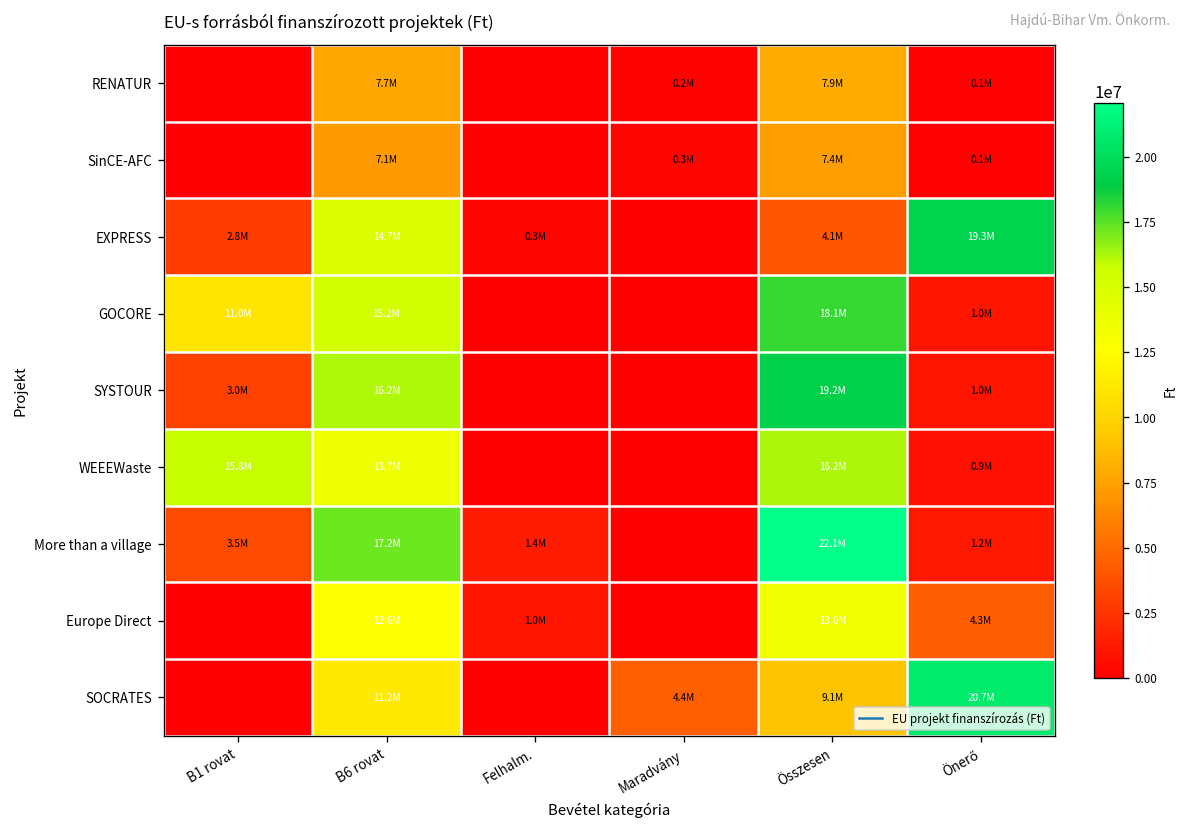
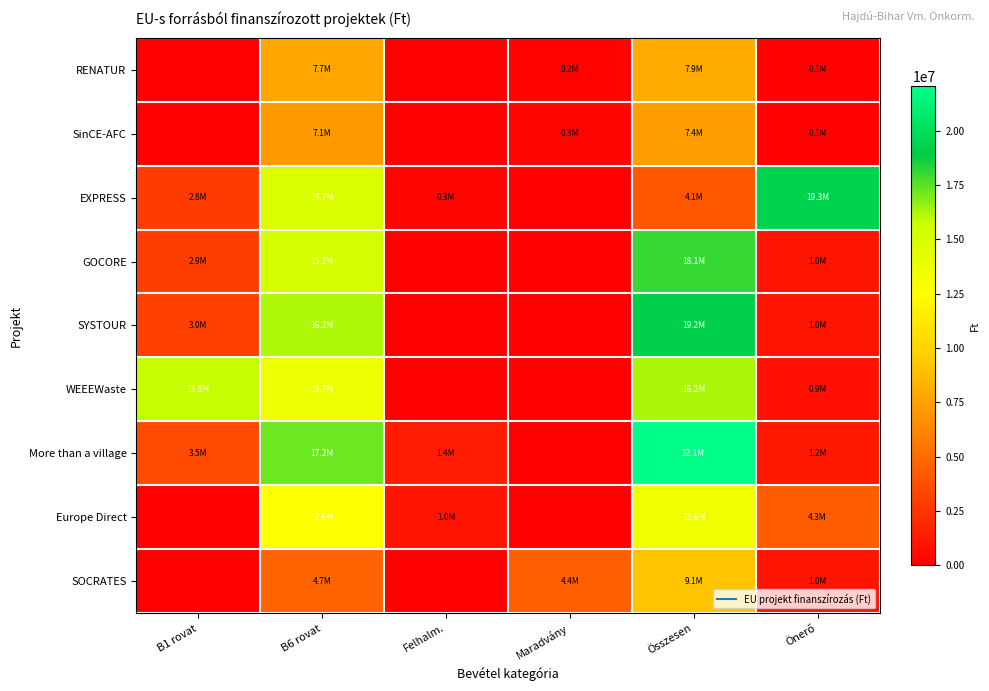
GOCORE, B1 rovat: 11.0M -> 2.9M
SOCRATES, B6 rovat: 11.2M -> 4.7M
SOCRATES, Önerő: 20.7M -> 1.0M
